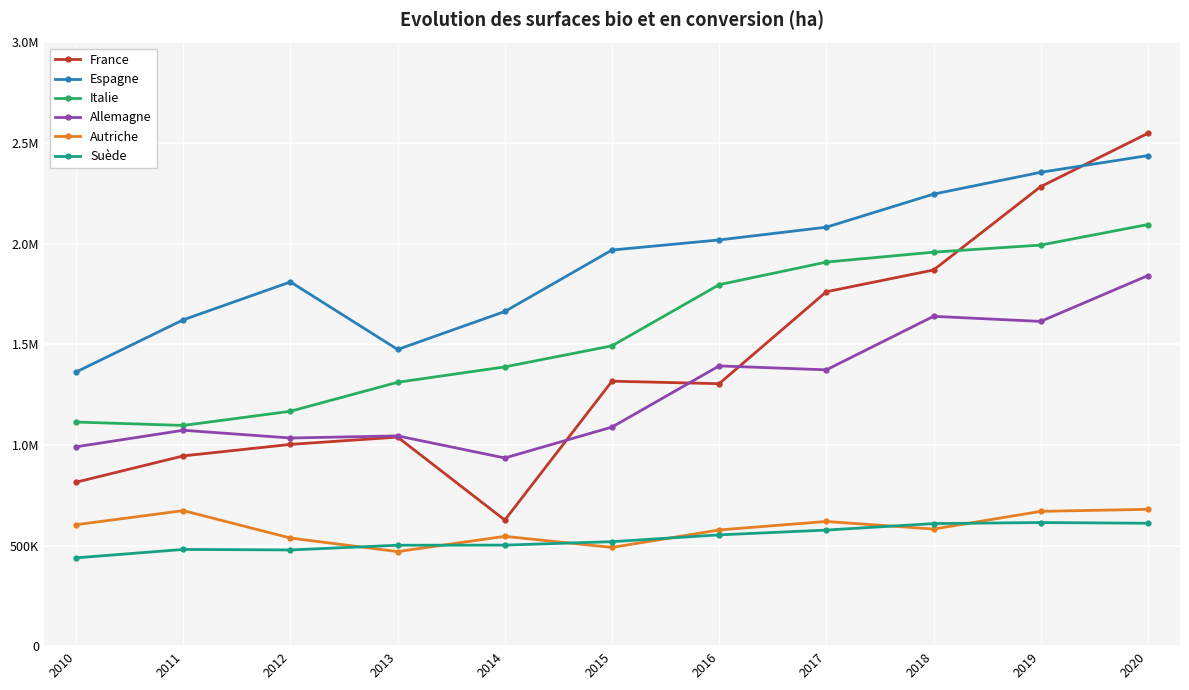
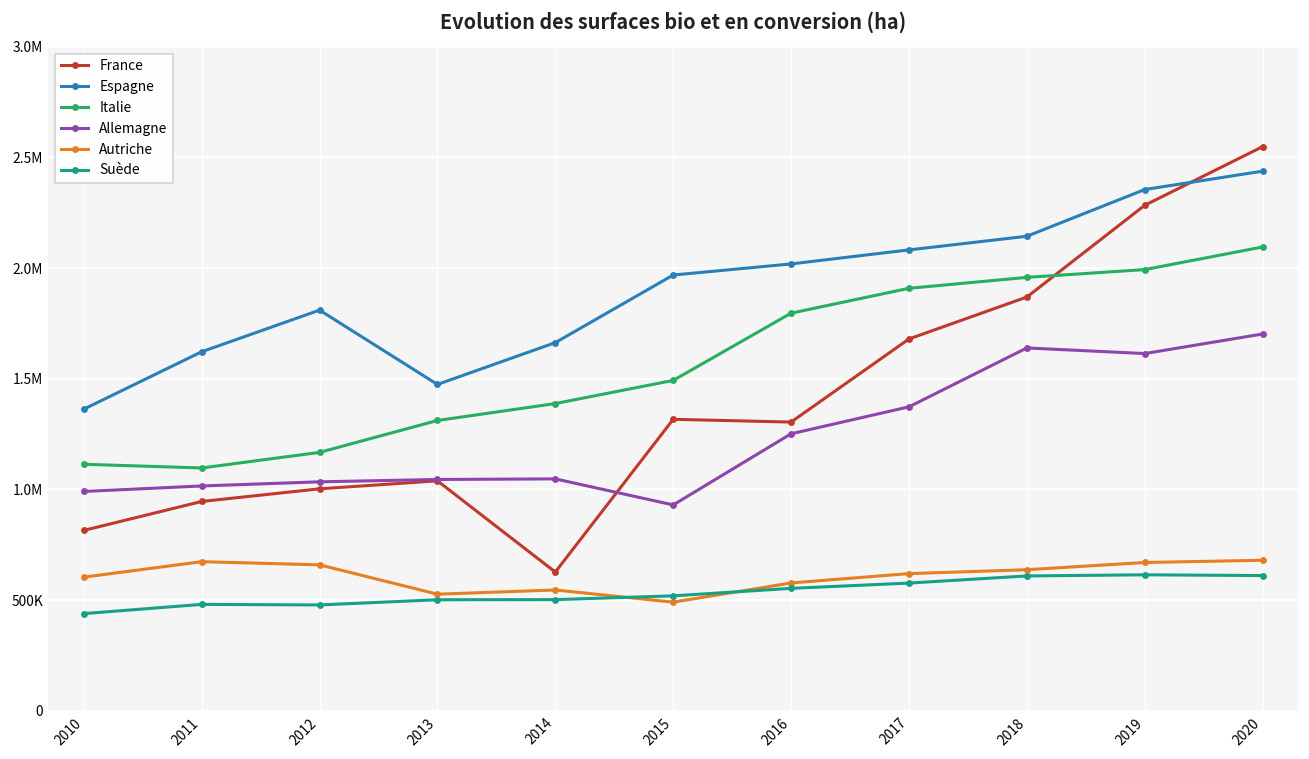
Allemagne, 2011: 1070000 -> 1020000
Autriche, 2012: 540000 -> 660000
Autriche, 2013: 470000 -> 530000
Allemagne, 2014: 940000 -> 1050000
Allemagne, 2015: 1090000 -> 930000
Allemagne, 2016: 1390000 -> 1250000
France, 2017: 1760000 -> 1680000
Espagne, 2018: 2250000 -> 2140000
Autriche, 2018: 580000 -> 640000
Allemagne, 2020: 1840000 -> 1700000
